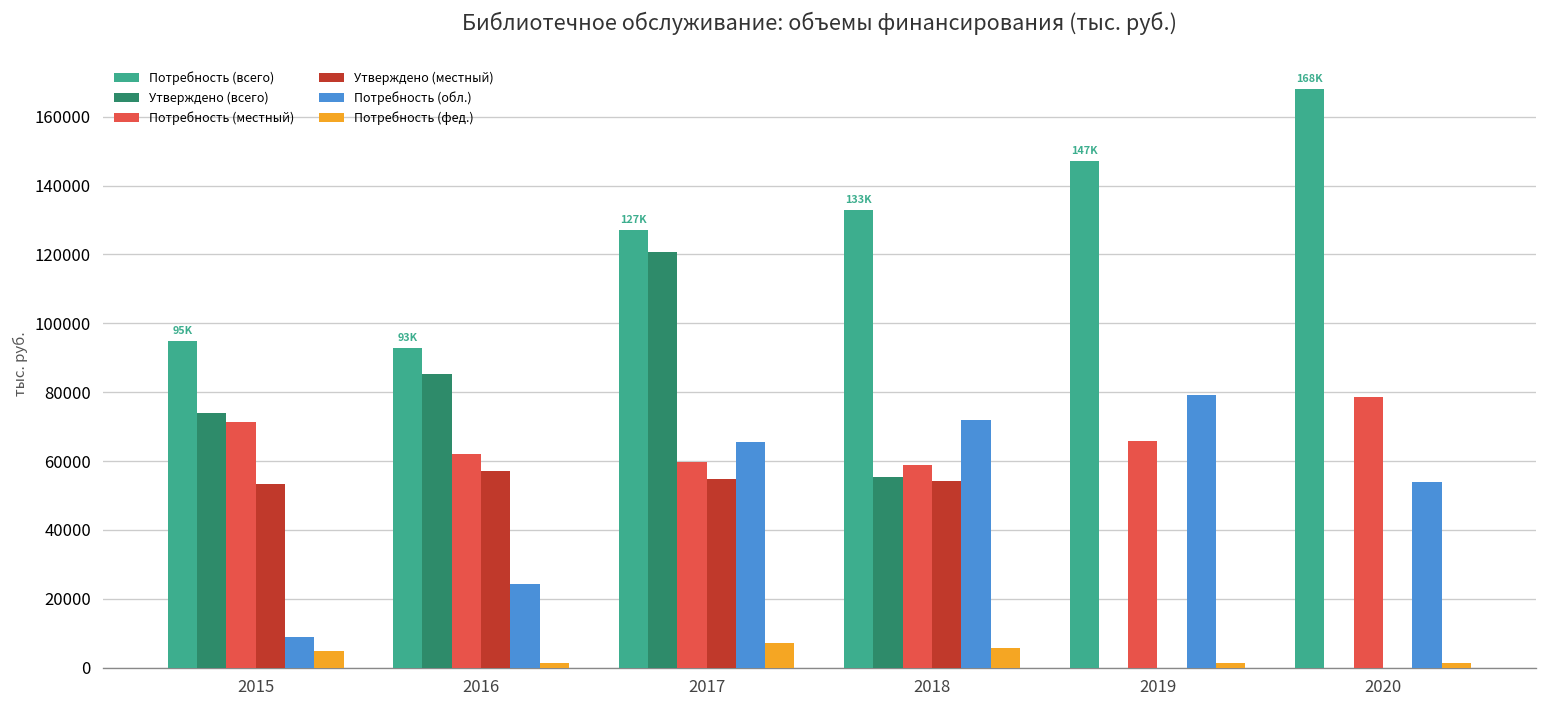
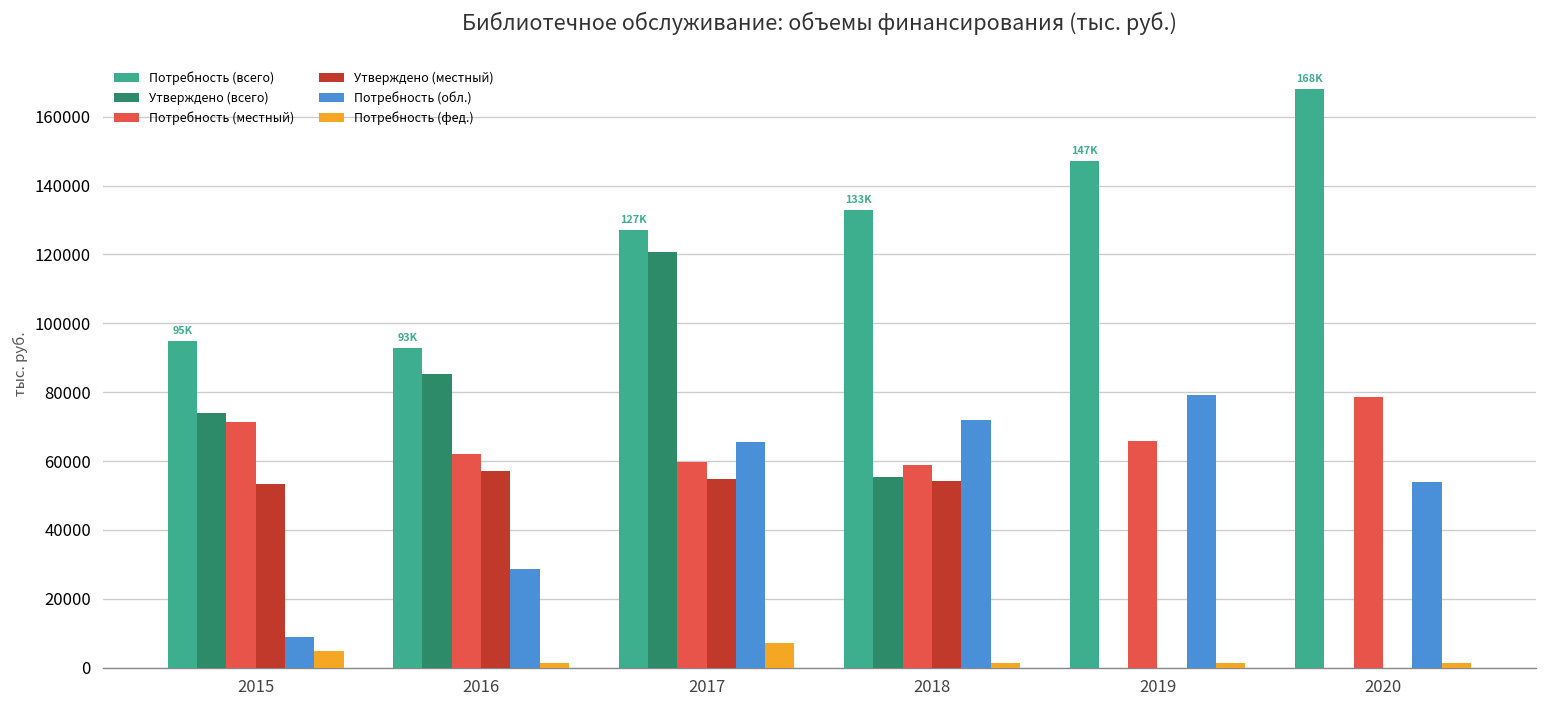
Потребность (обл.), 2016: 24000 -> 29000
Потребность (фед.), 2018: 6000 -> 1000
